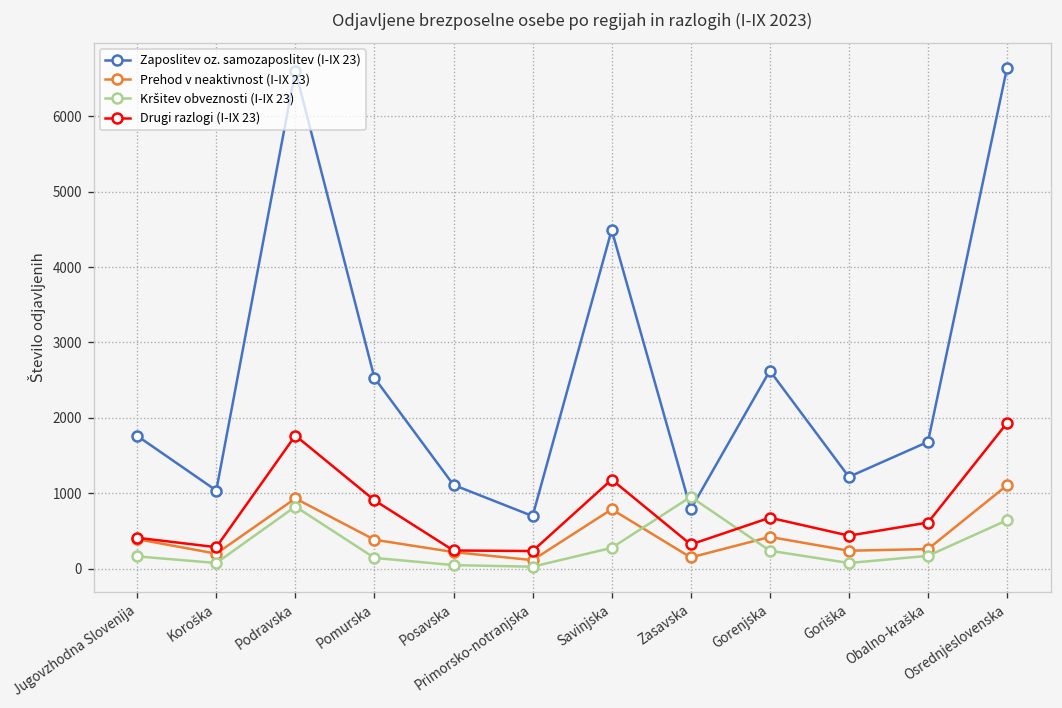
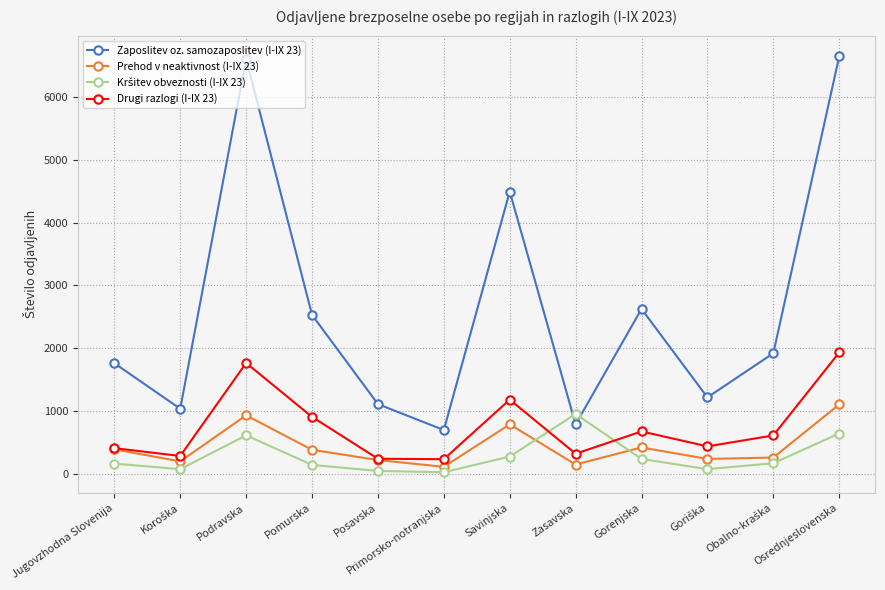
Kršitev obveznosti (I-IX 23), Podravska: 800 -> 600
Zaposlitev oz. samozaposlitev (I-IX 23), Obalno-kraška: 1700 -> 1900
